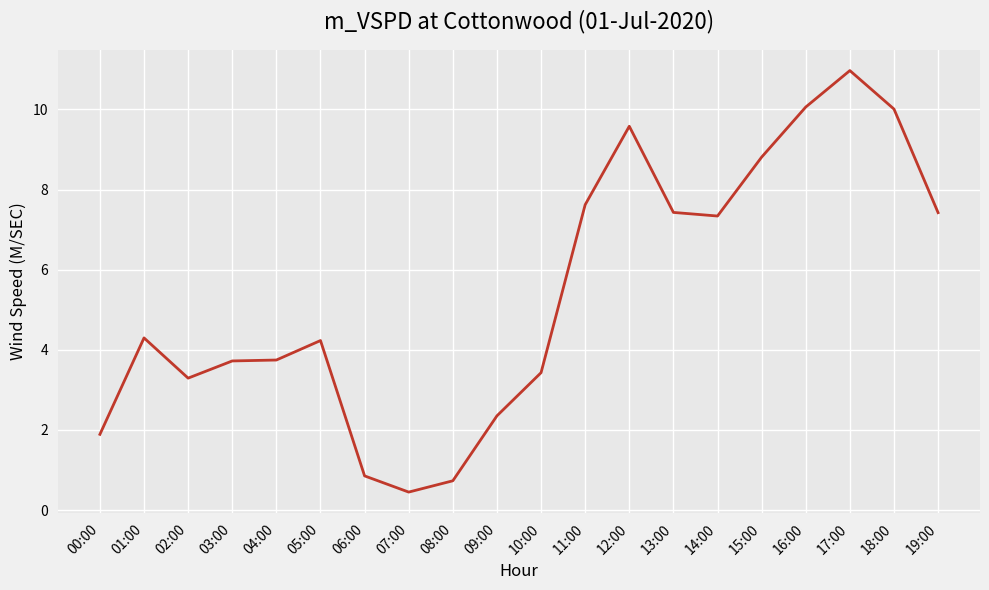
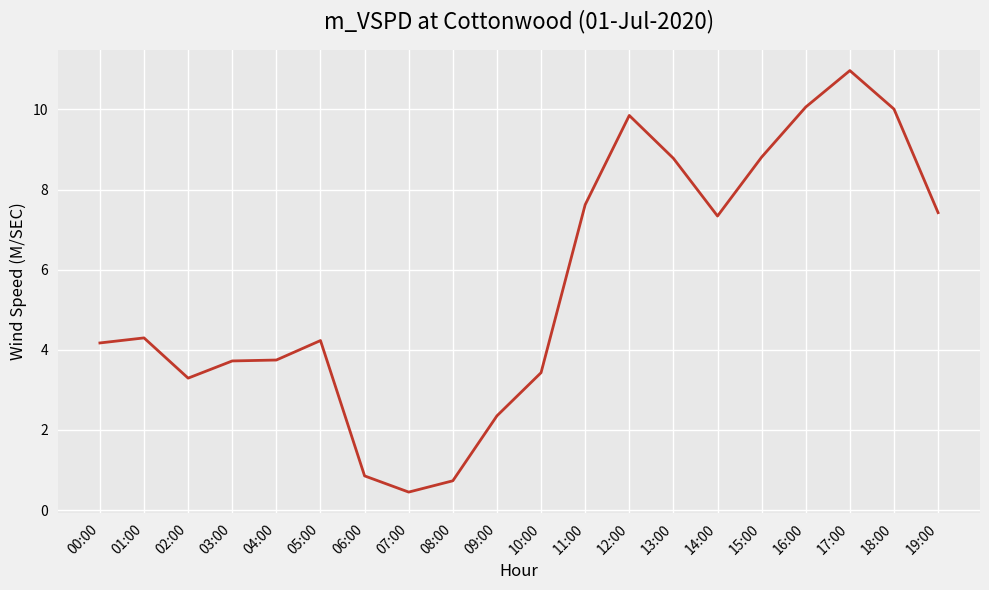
00:00: 1.9 -> 4.2
12:00: 9.6 -> 9.9
13:00: 7.4 -> 8.8
